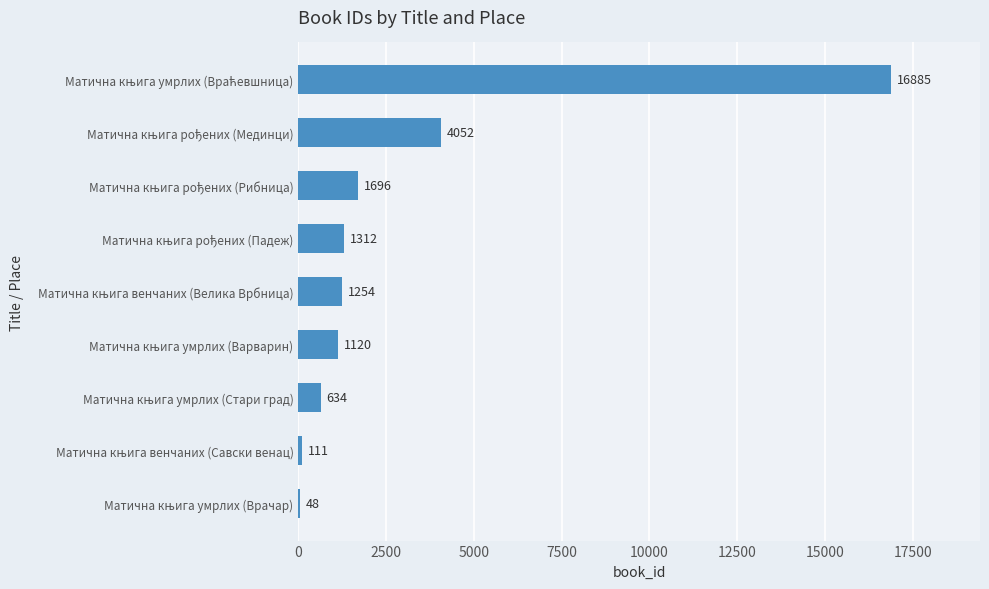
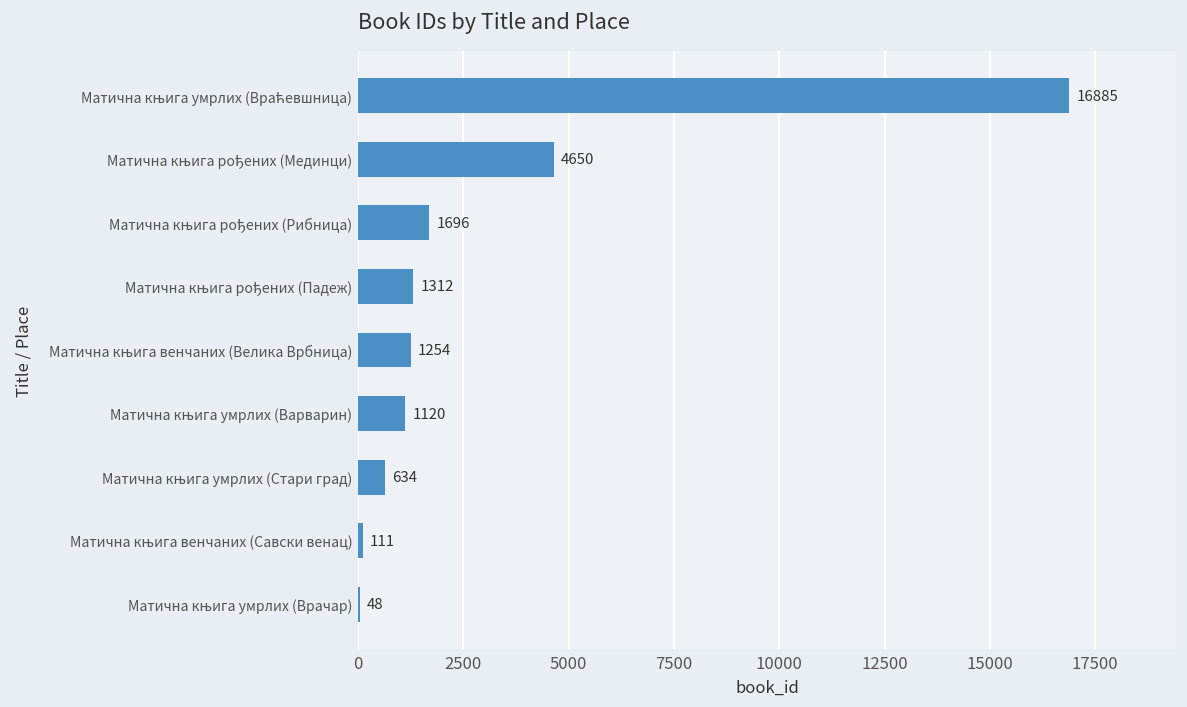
Матична књига рођених (Мединци): 4052 -> 4650
